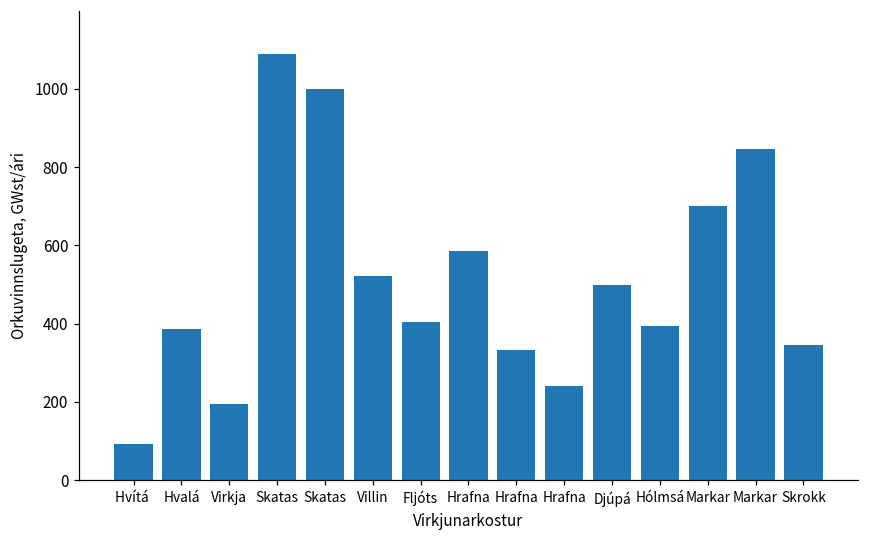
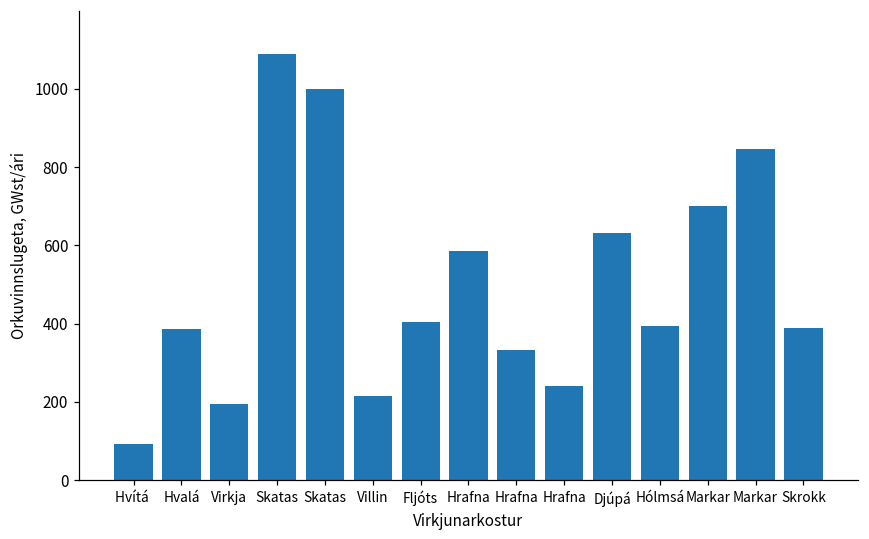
Villin: 520 -> 220
Djúpá: 500 -> 630
Skrokk: 350 -> 390
